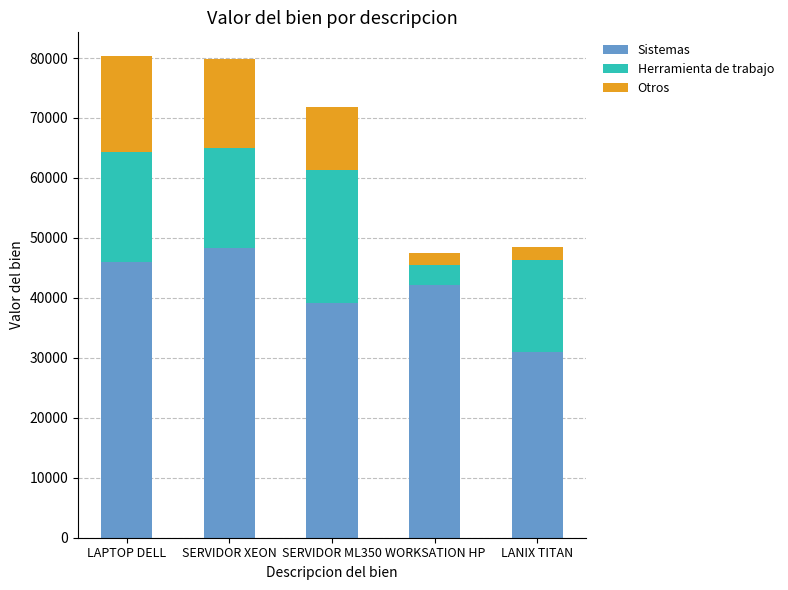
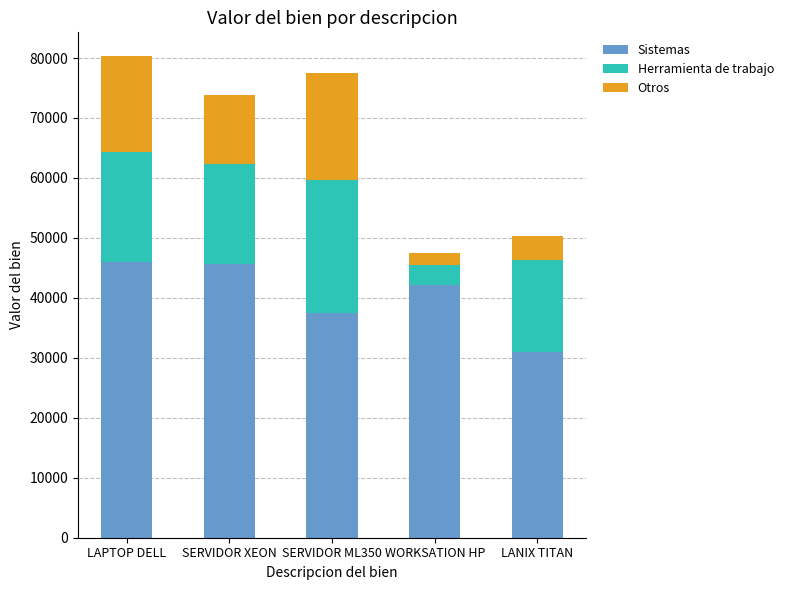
Sistemas, SERVIDOR XEON: 48000 -> 46000
Otros, SERVIDOR XEON: 15000 -> 12000
Sistemas, SERVIDOR ML350: 39000 -> 37000
Otros, SERVIDOR ML350: 11000 -> 18000
Otros, LANIX TITAN: 2000 -> 4000
